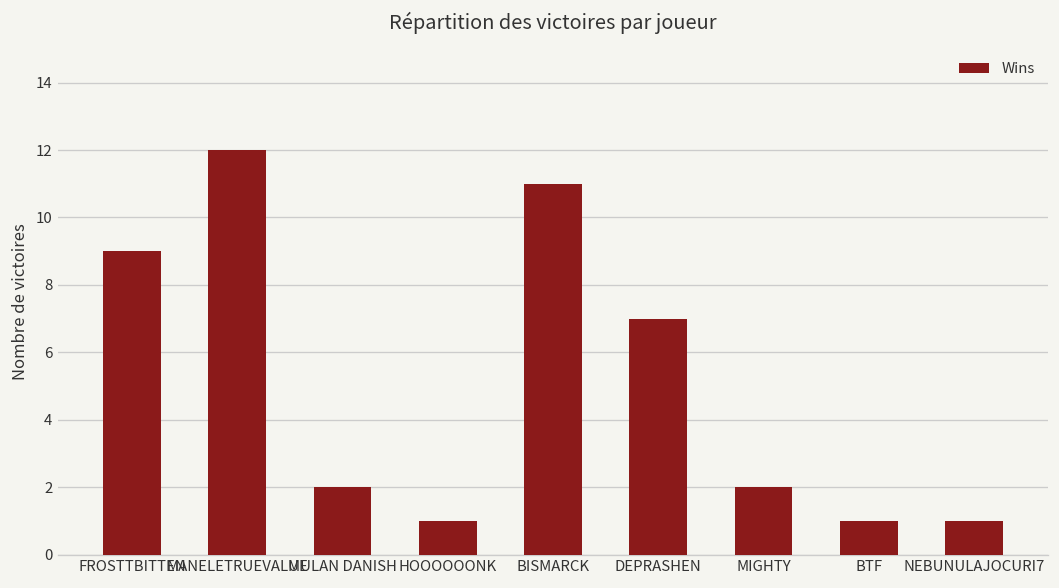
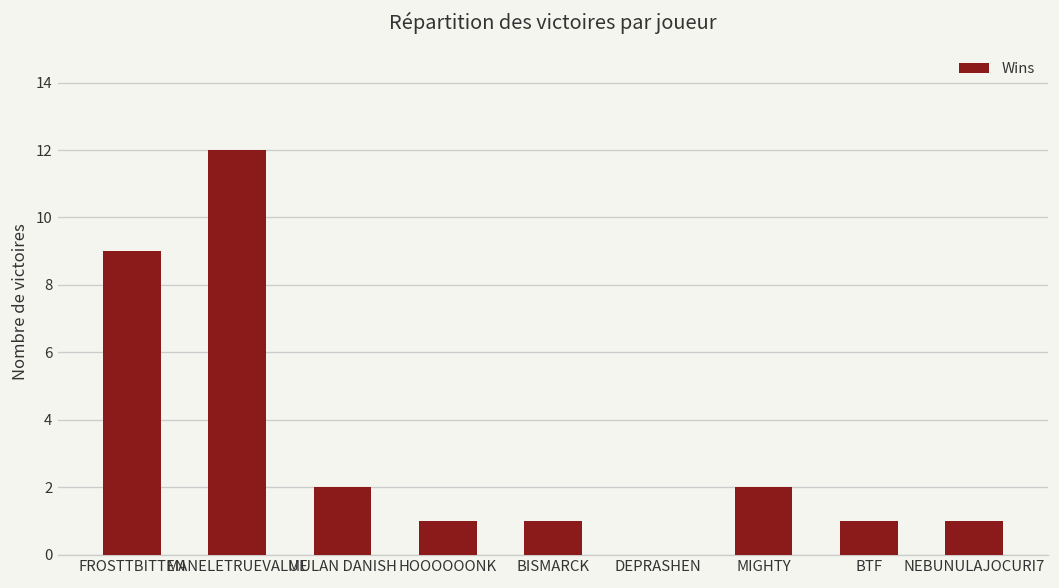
BISMARCK: 11 -> 1
DEPRASHEN: 7 -> 0
